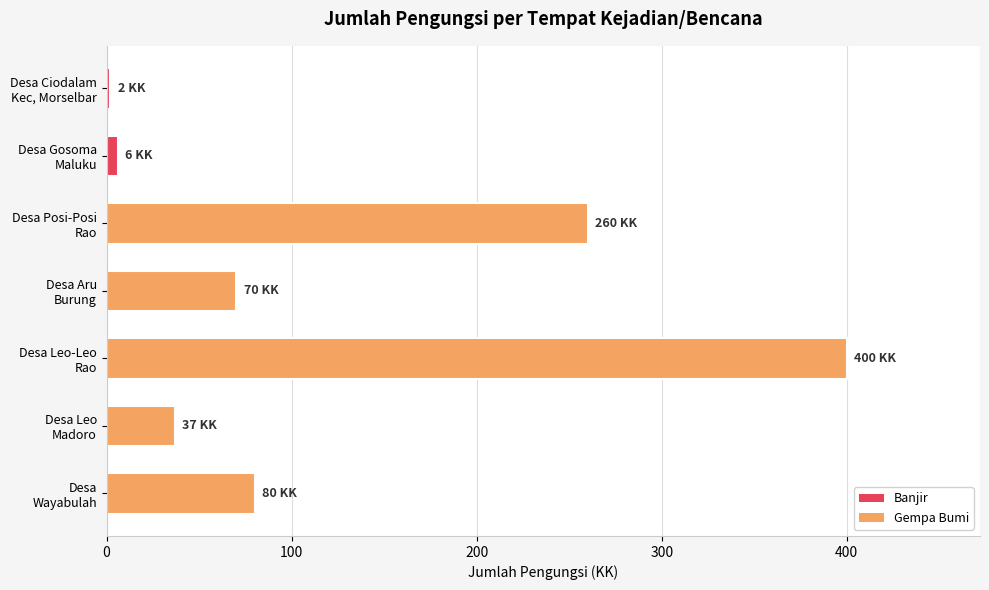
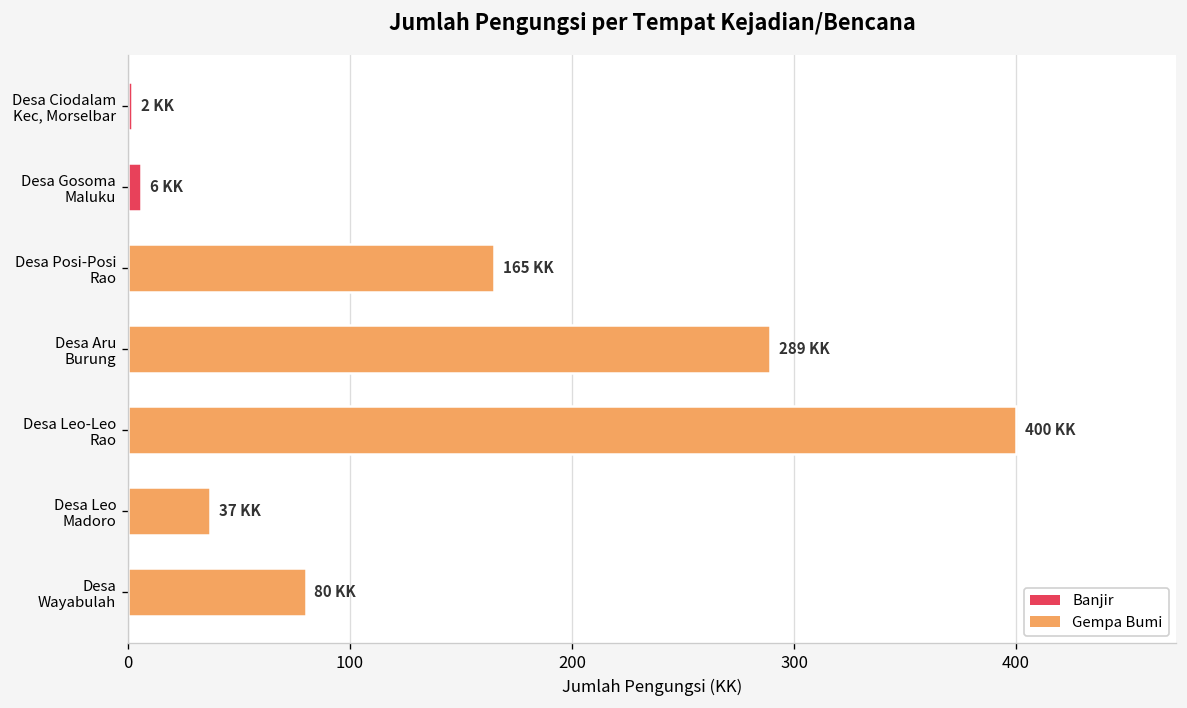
Desa Posi-Posi Rao: 260 -> 165
Desa Aru Burung: 70 -> 289
